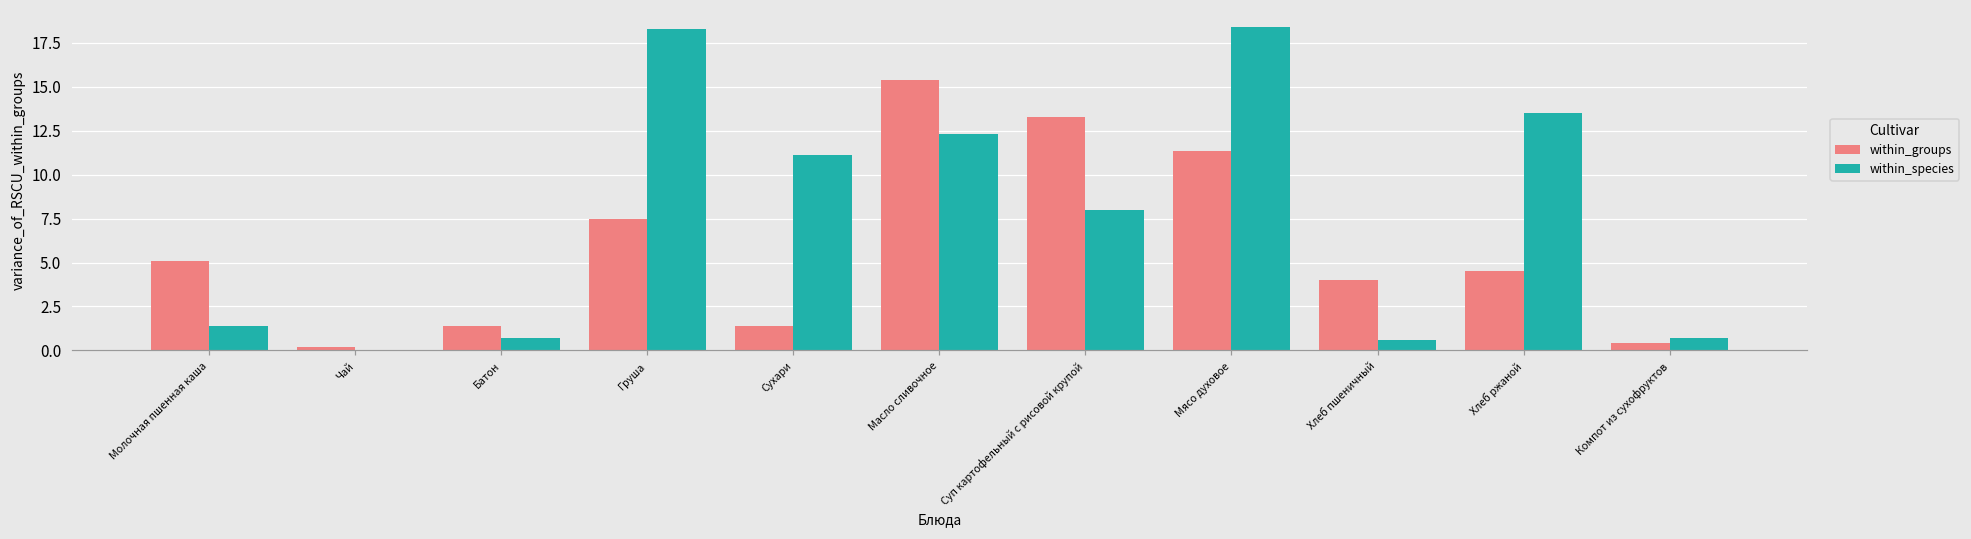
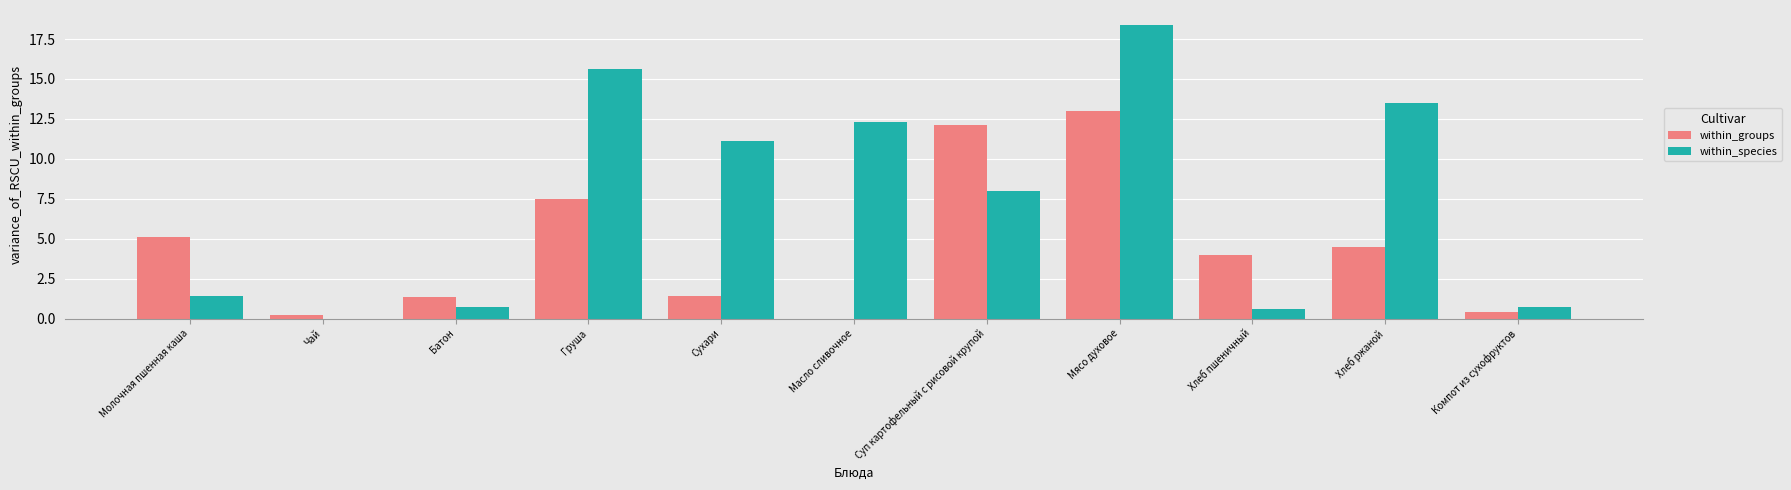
within_species, Груша: 18.3 -> 15.6
within_groups, Масло сливочное: 15.4 -> 0.0
within_groups, Суп картофельный с рисовой крупой: 13.3 -> 12.1
within_groups, Мясо духовое: 11.3 -> 13.0
